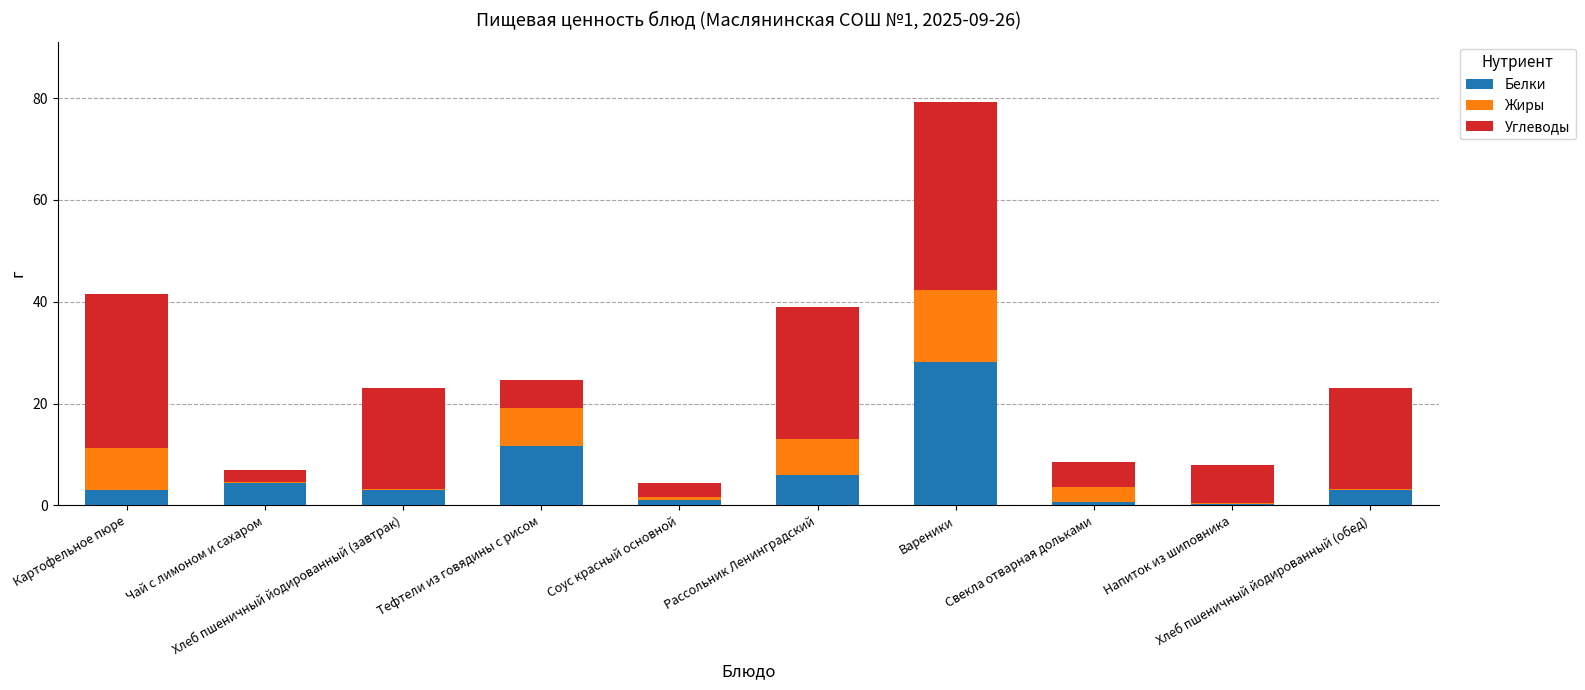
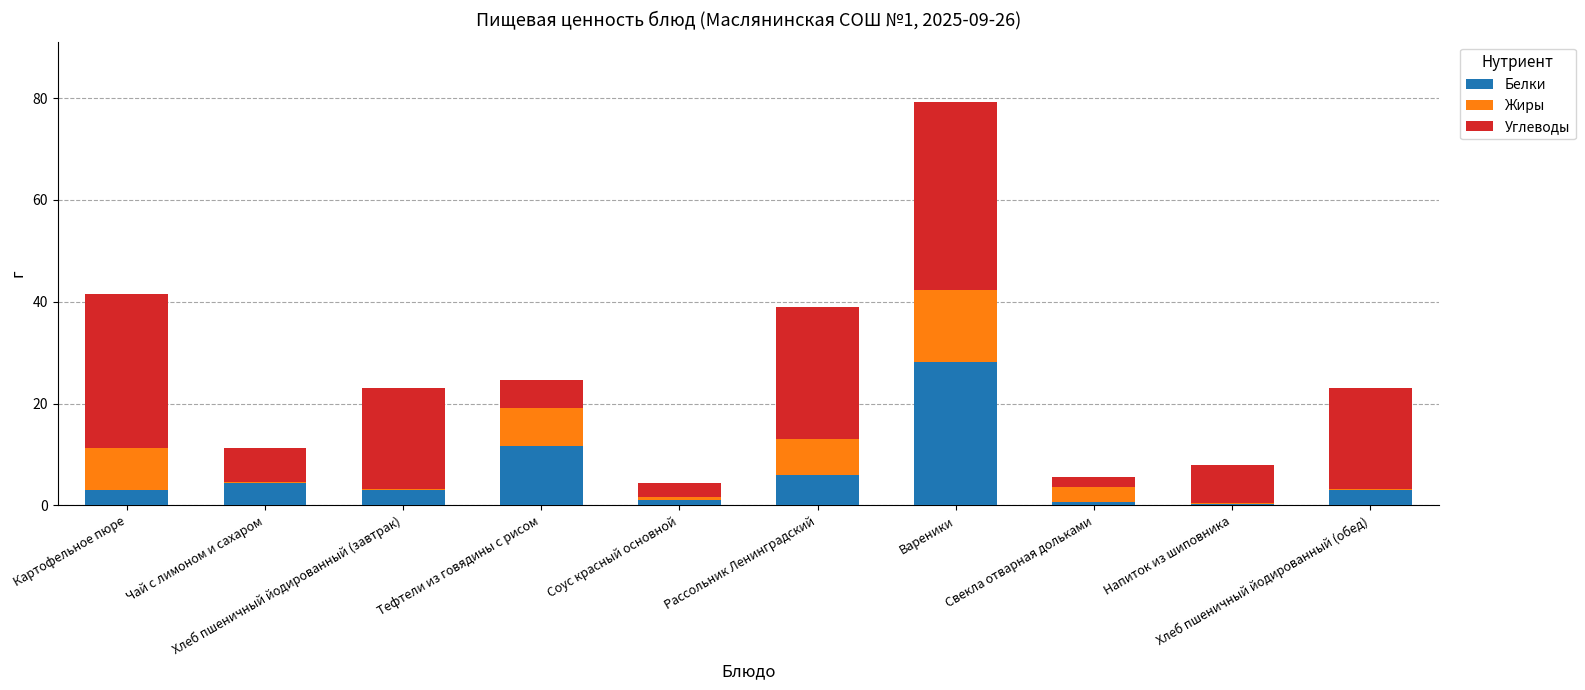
Углеводы, Чай с лимоном и сахаром: 2 -> 7
Углеводы, Свекла отварная дольками: 5 -> 2
